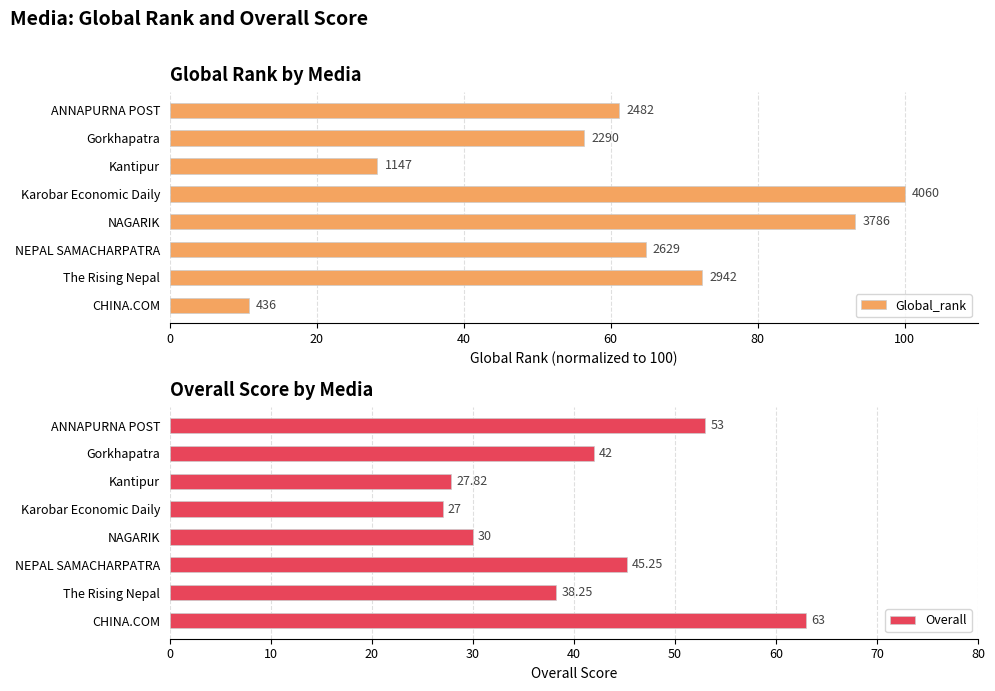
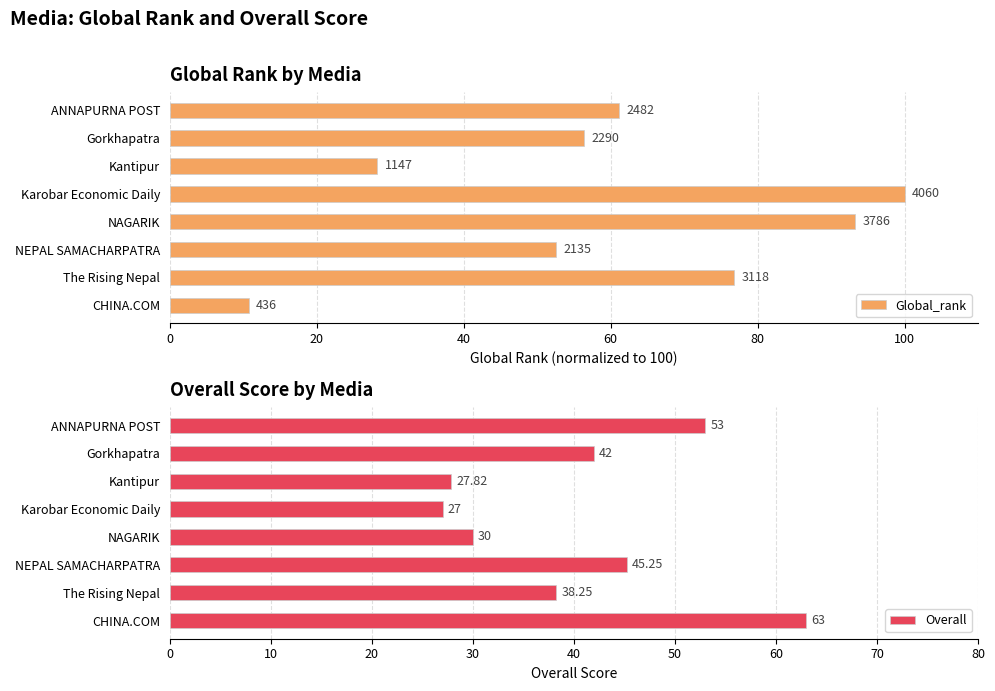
Global Rank by Media, NEPAL SAMACHARPATRA: 2629 -> 2135
Global Rank by Media, The Rising Nepal: 2942 -> 3118
